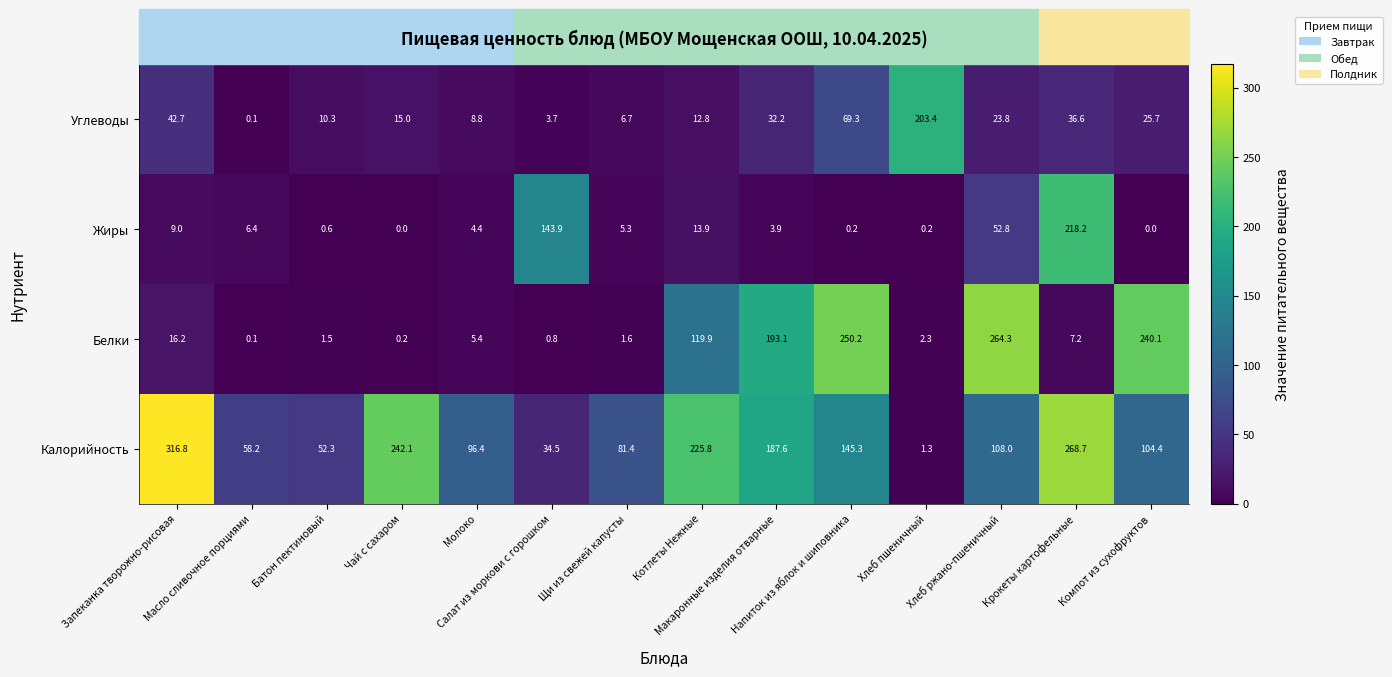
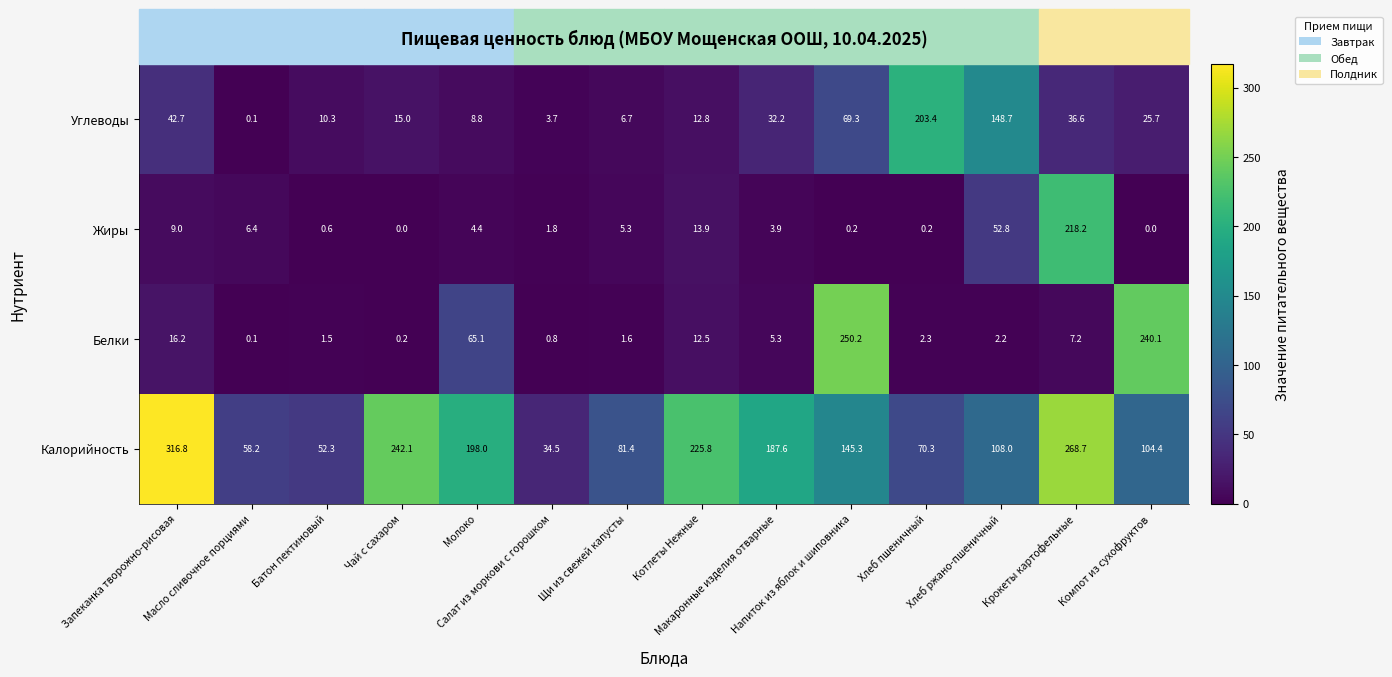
Углеводы, Хлеб ржано-пшеничный: 23.8 -> 148.7
Жиры, Салат из моркови с горошком: 143.9 -> 1.8
Белки, Молоко: 5.4 -> 65.1
Белки, Котлеты Нежные: 119.9 -> 12.5
Белки, Макаронные изделия отварные: 193.1 -> 5.3
Белки, Хлеб ржано-пшеничный: 264.3 -> 2.2
Калорийность, Молоко: 96.4 -> 198.0
Калорийность, Хлеб пшеничный: 1.3 -> 70.3
